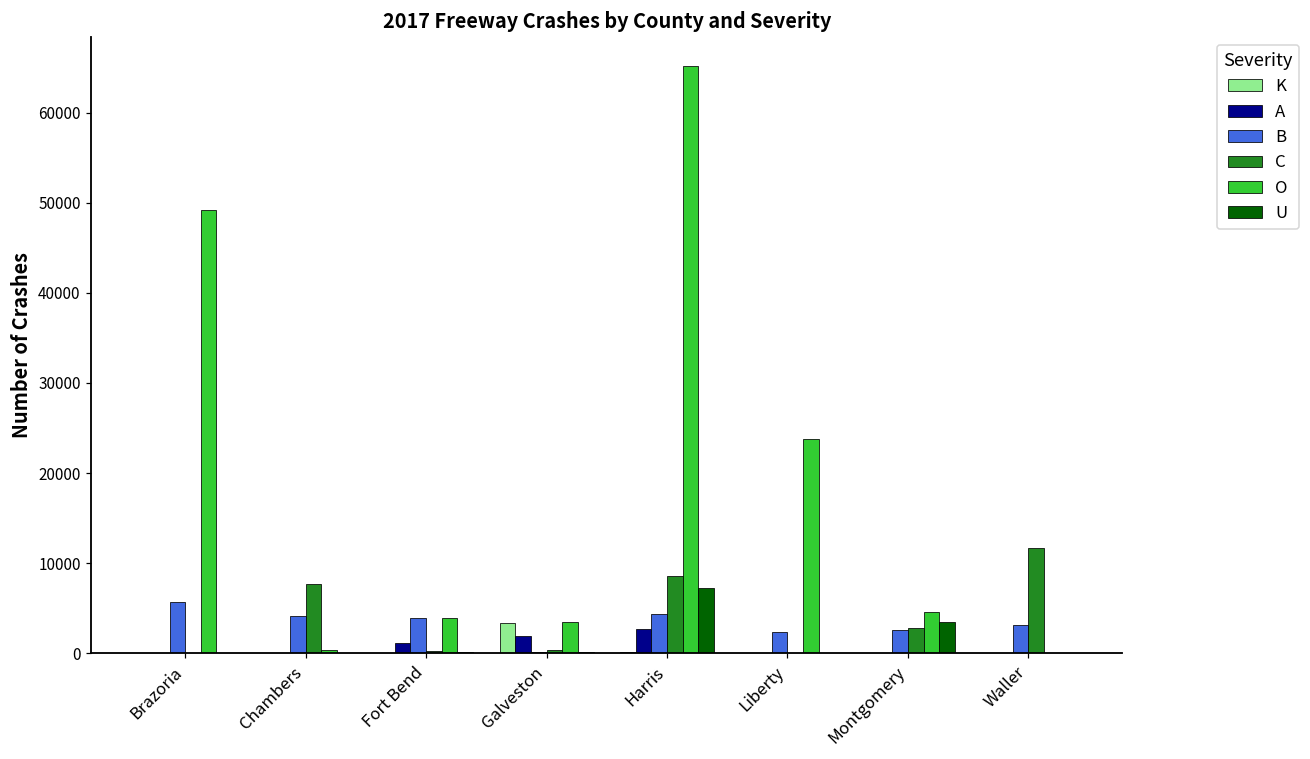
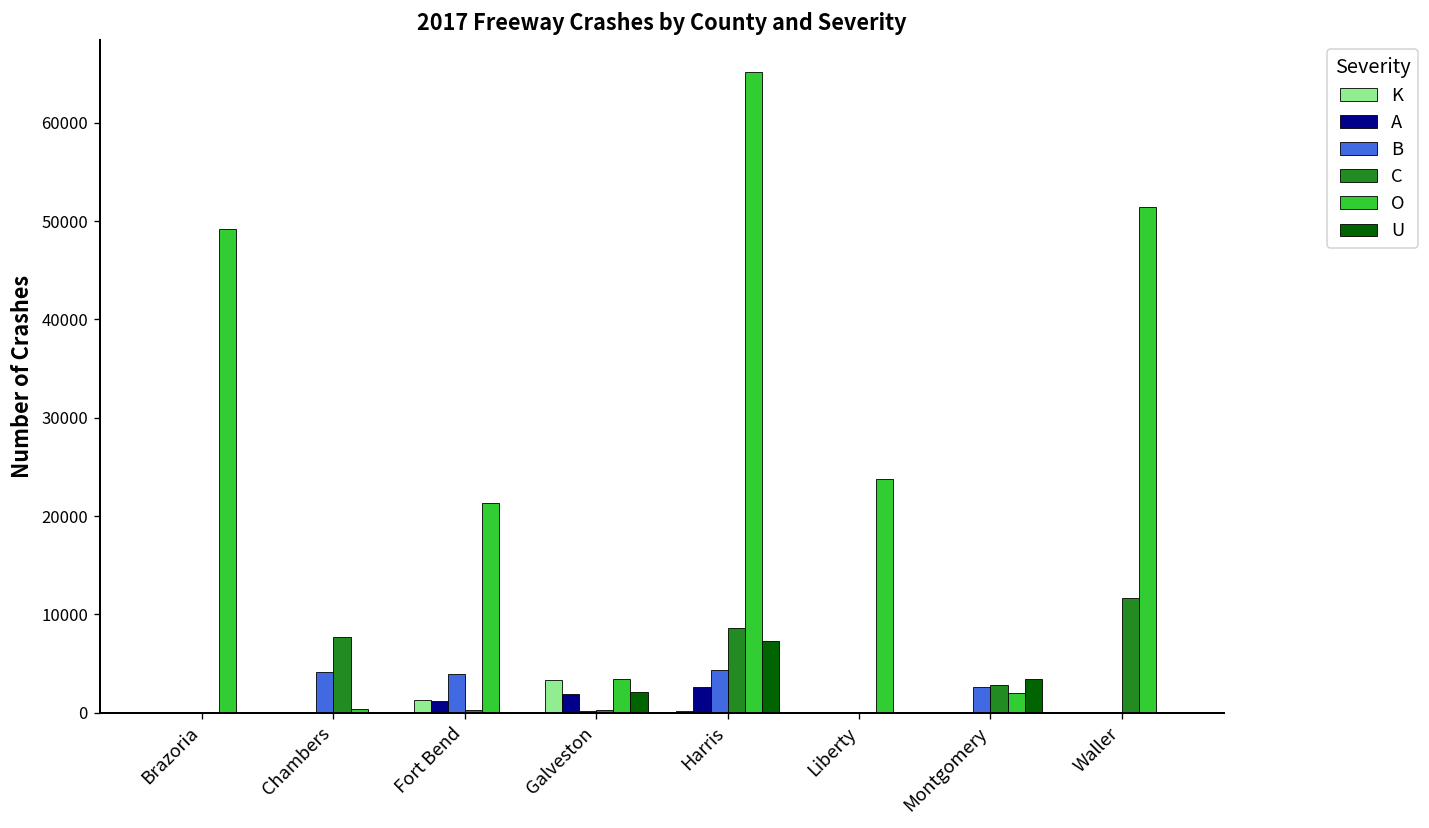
B, Brazoria: 6000 -> 0
K, Fort Bend: 0 -> 1000
O, Fort Bend: 4000 -> 21000
U, Galveston: 0 -> 2000
B, Liberty: 2000 -> 0
O, Montgomery: 5000 -> 2000
B, Waller: 3000 -> 0
O, Waller: 0 -> 51000
